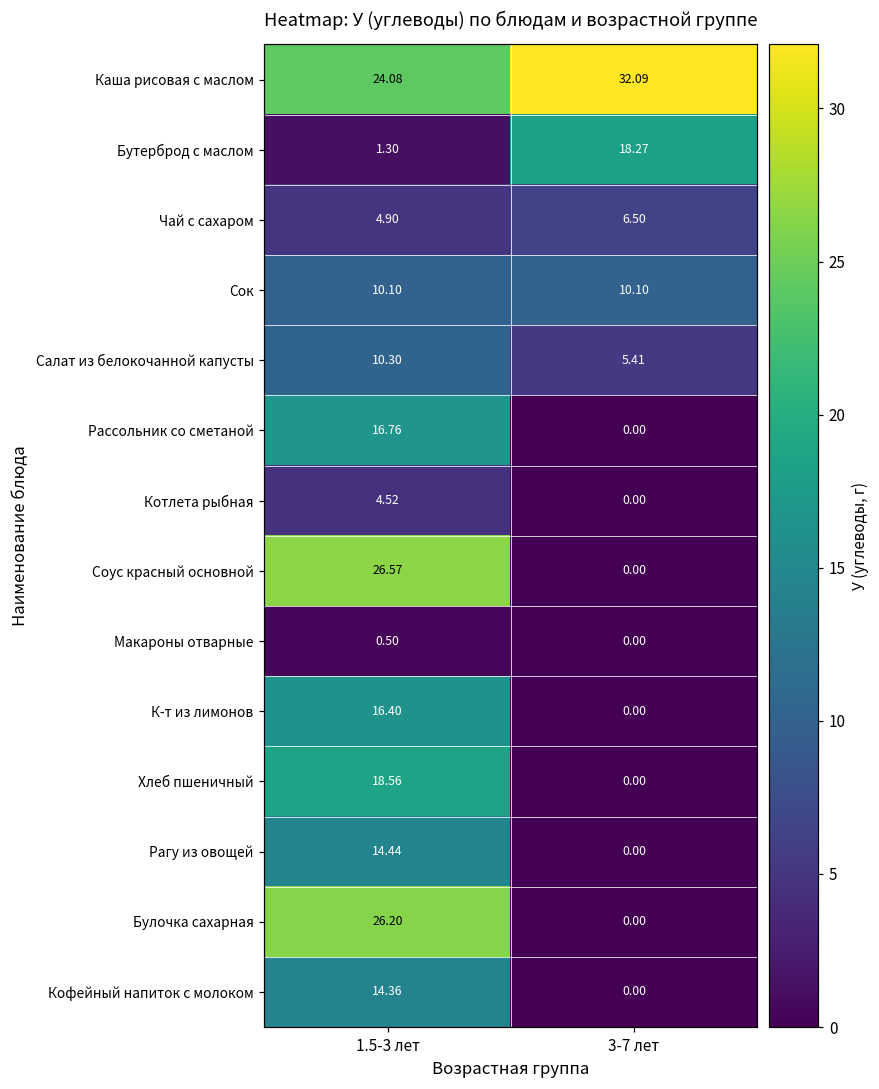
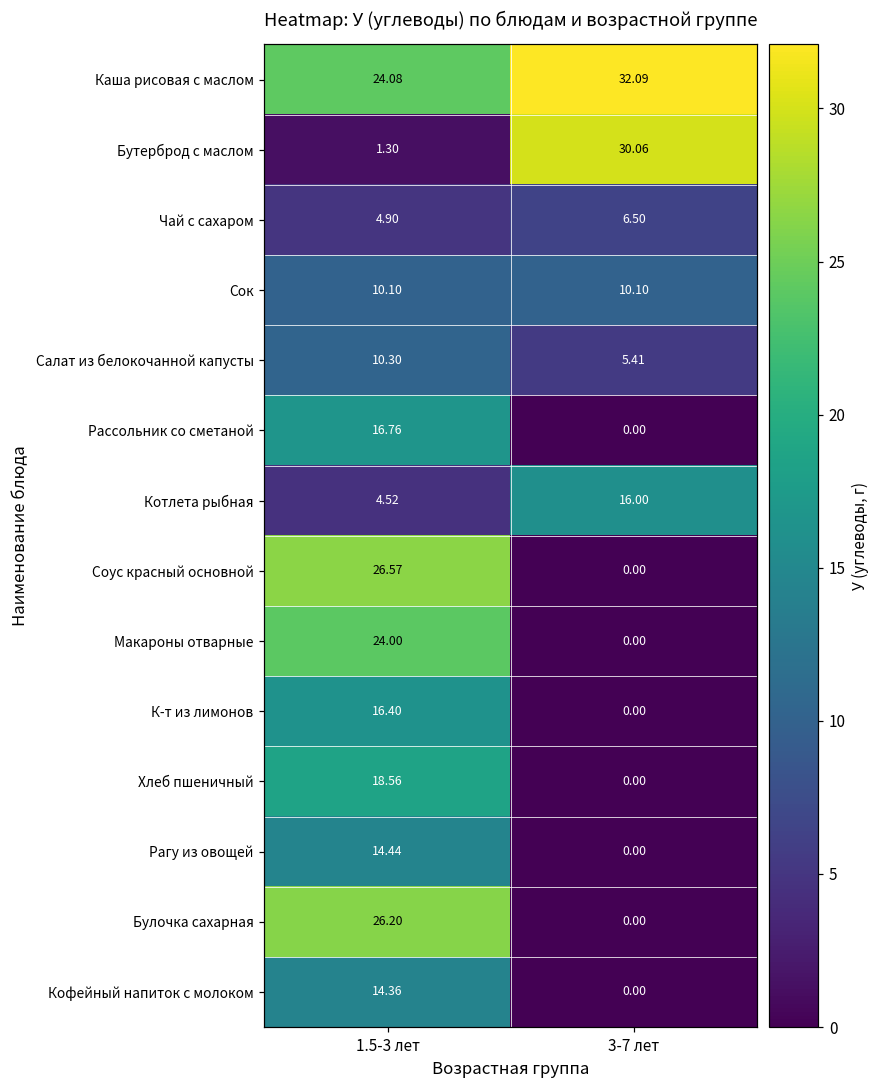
Бутерброд с маслом, 3-7 лет: 18.27 -> 30.06
Котлета рыбная, 3-7 лет: 0.00 -> 16.00
Макароны отварные, 1.5-3 лет: 0.50 -> 24.00
